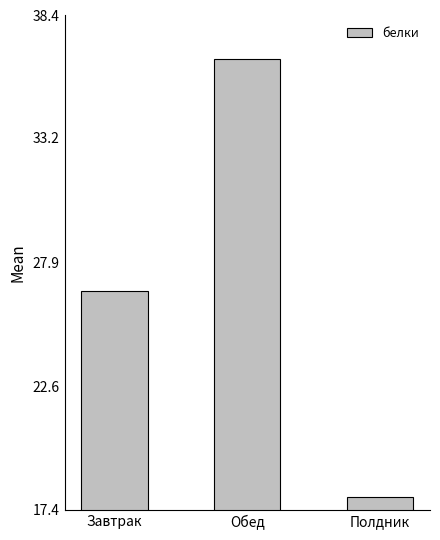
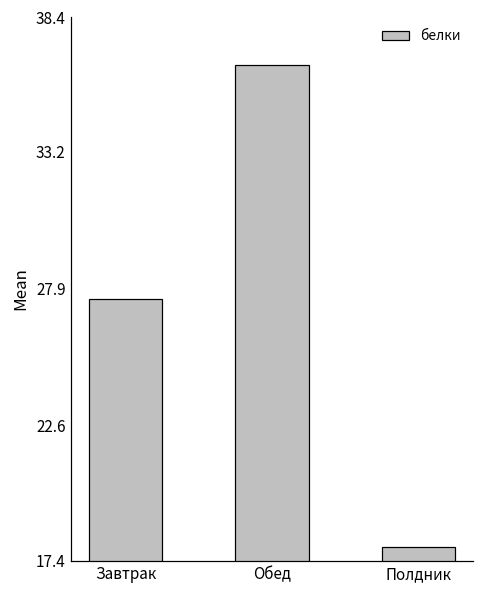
Завтрак: 26.7 -> 27.5
